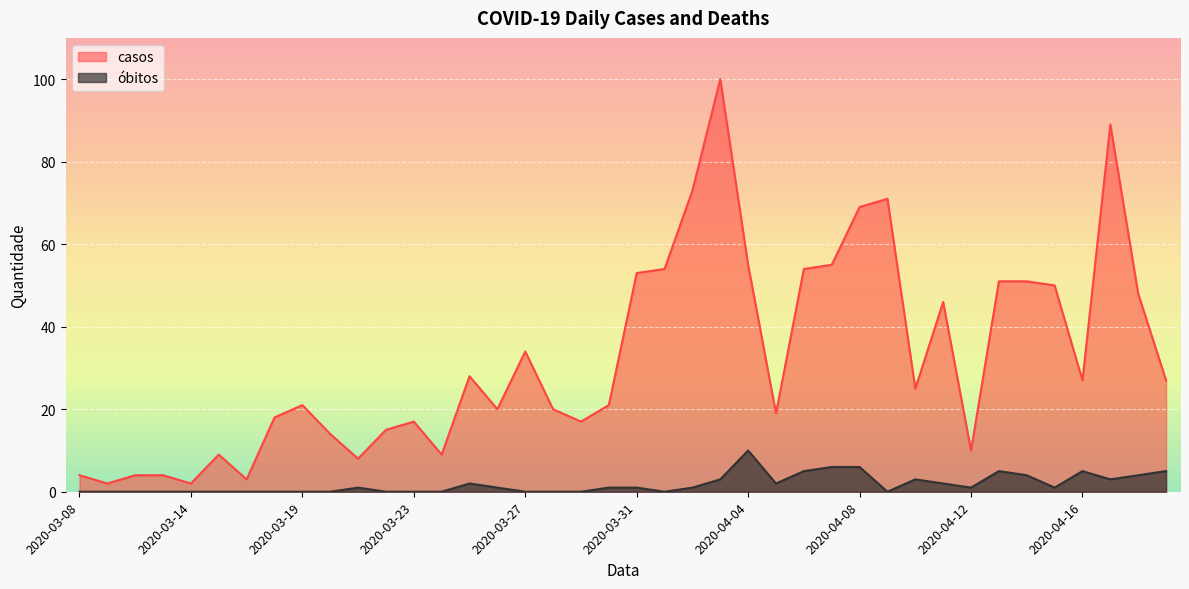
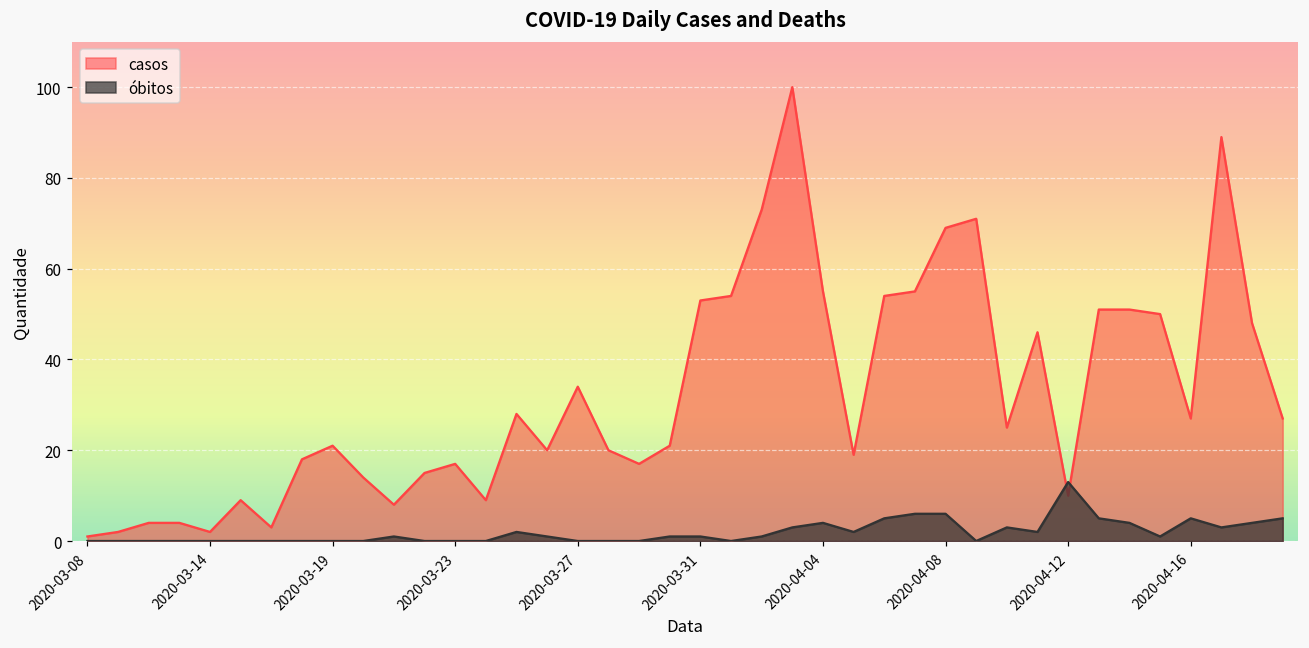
casos, 2020-03-08: 4 -> 1
óbitos, 2020-04-04: 10 -> 4
óbitos, 2020-04-12: 1 -> 13
